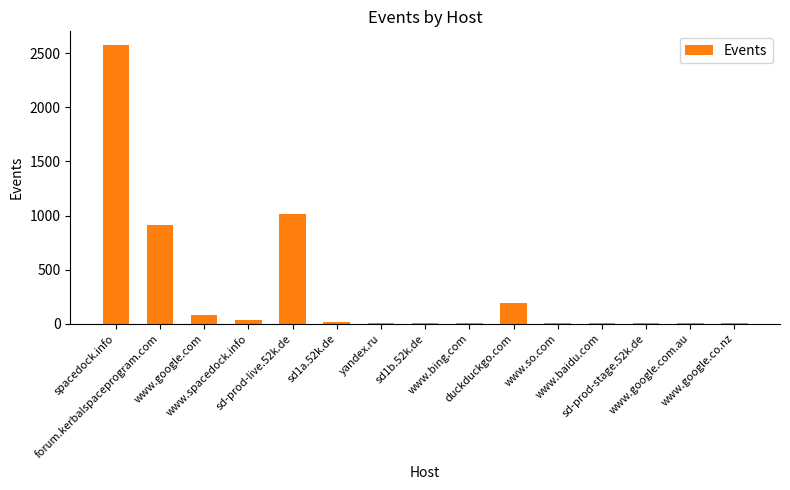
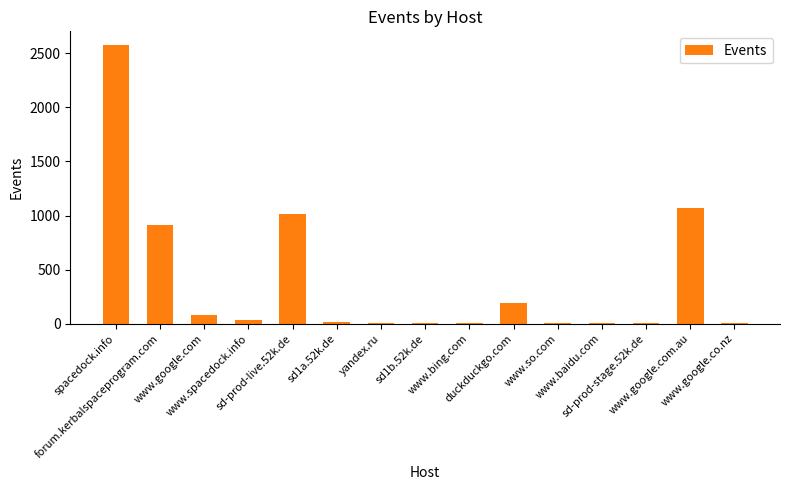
www.google.com.au: 0 -> 1070
